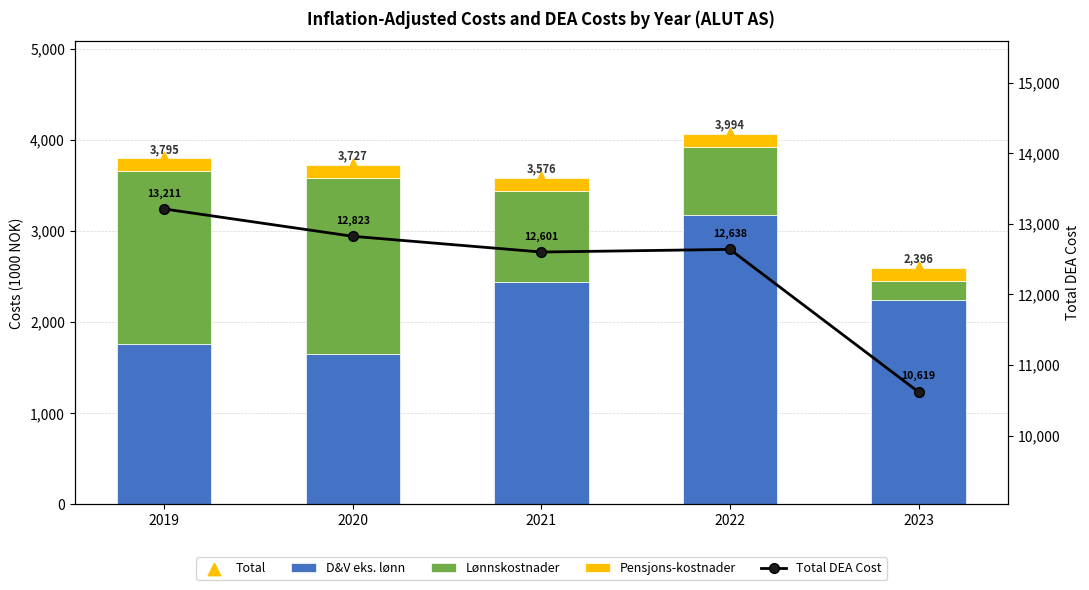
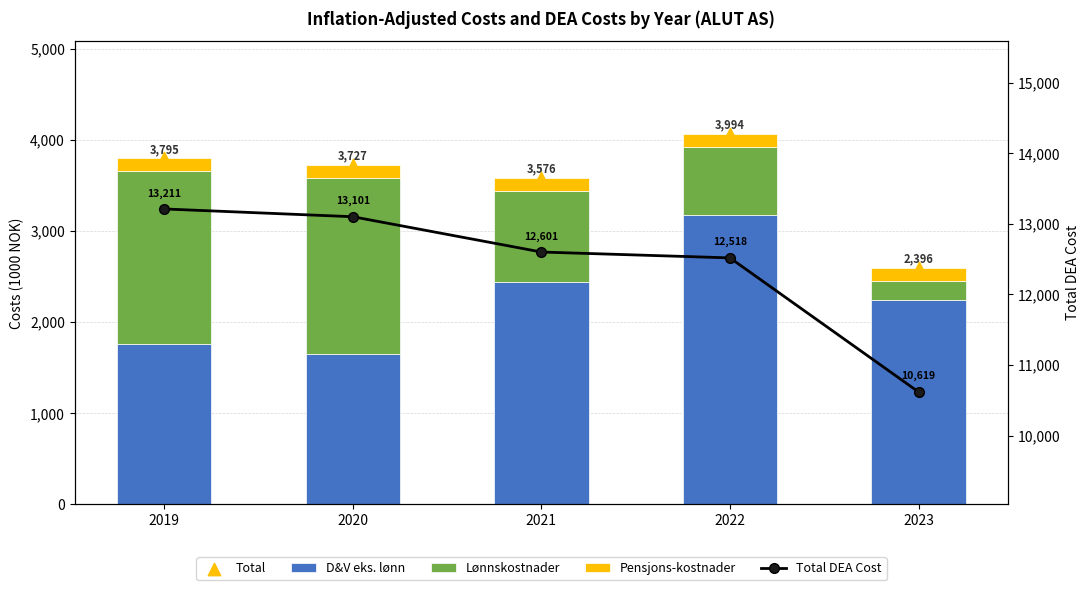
Total DEA Cost, 2020: 12,823 -> 13,101
Total DEA Cost, 2022: 12,638 -> 12,518
